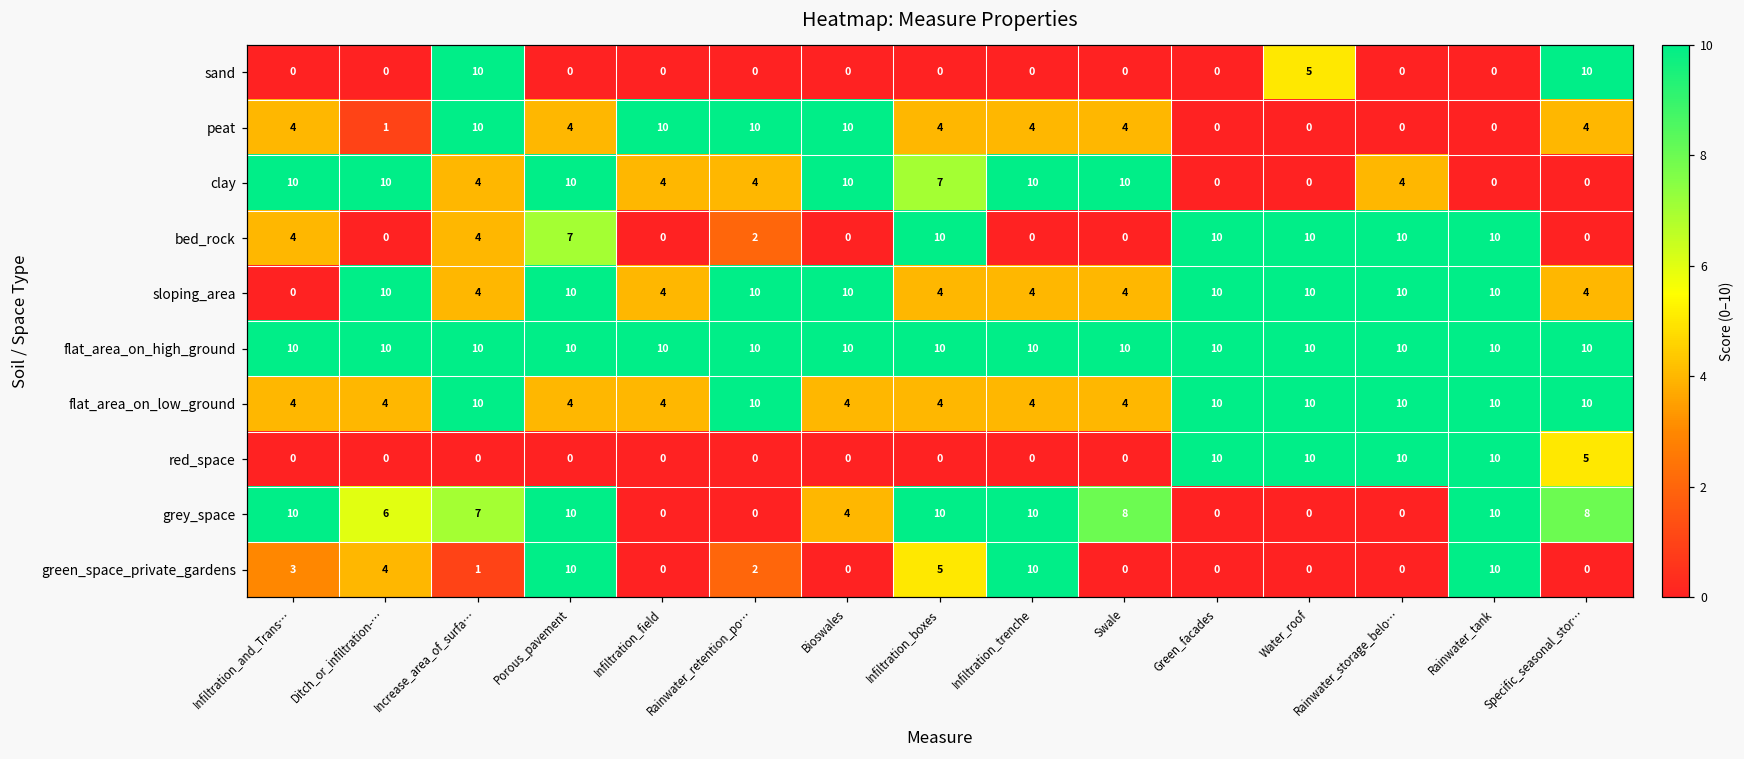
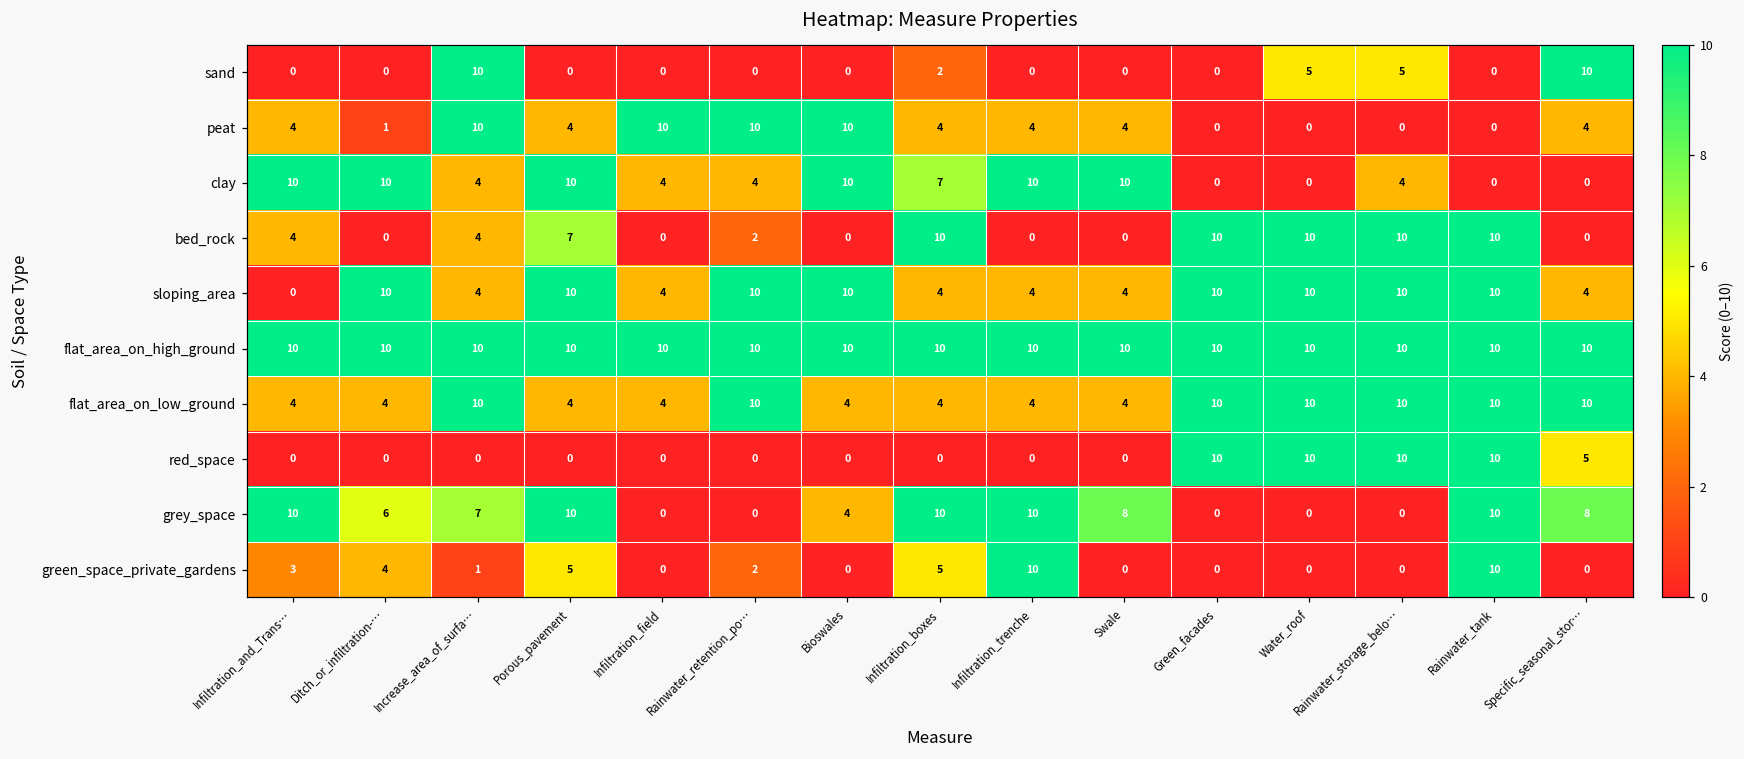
sand, Infiltration_boxes: 0 -> 2
sand, Rainwater_storage_belo…: 0 -> 5
green_space_private_gardens, Porous_pavement: 10 -> 5
